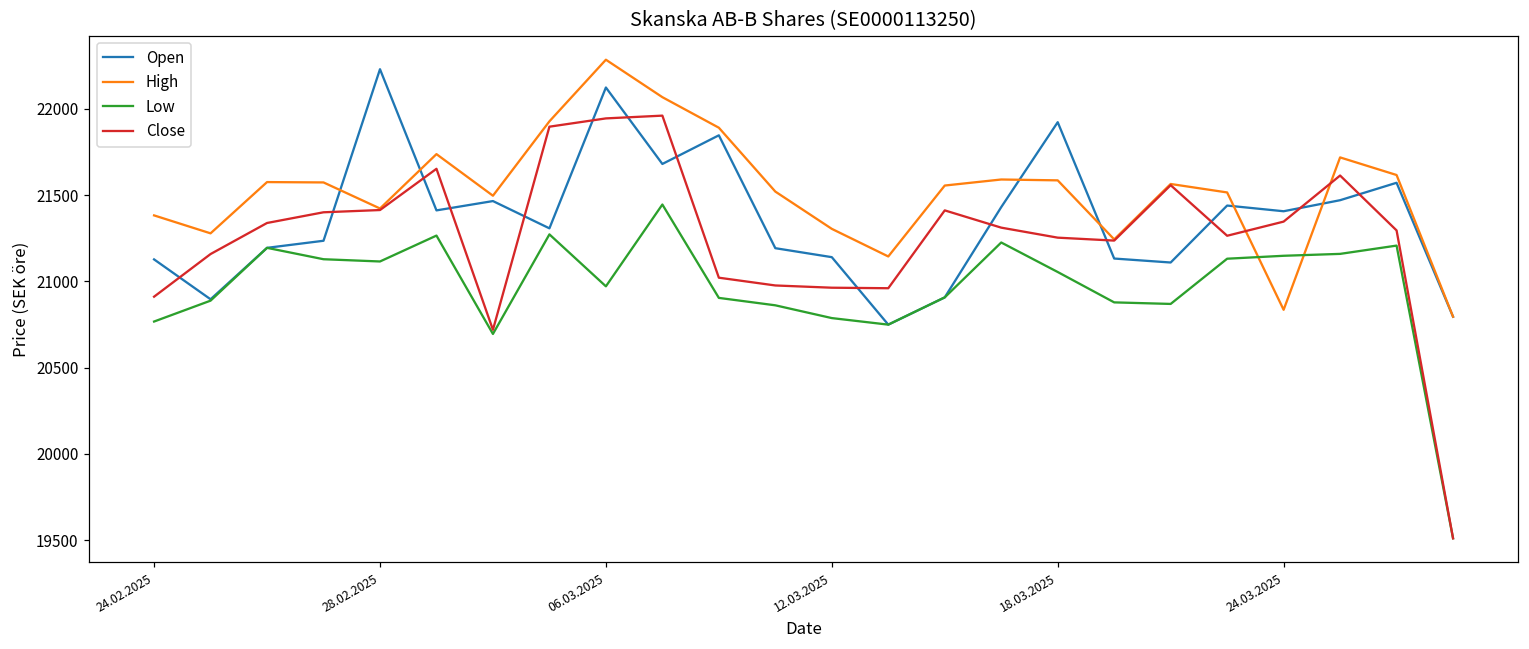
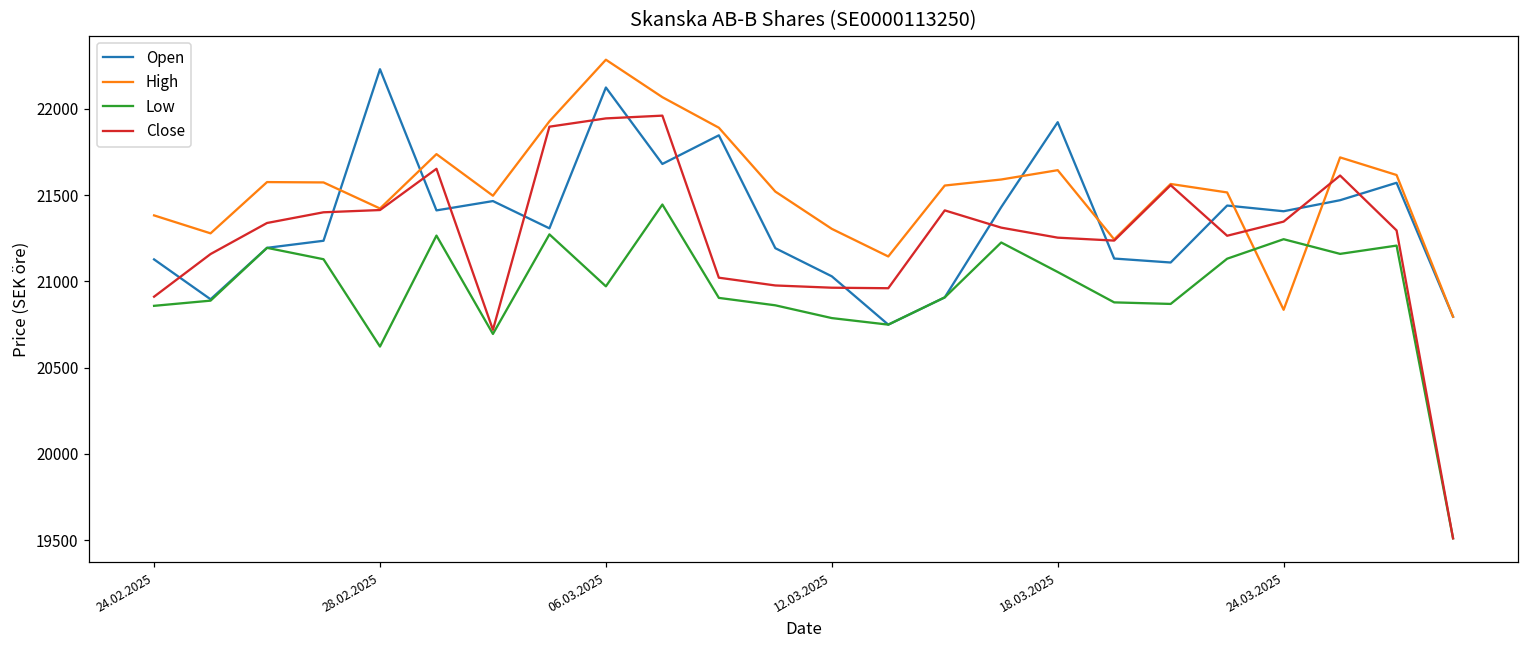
Low, 24.02.2025: 20770 -> 20860
Low, 28.02.2025: 21120 -> 20620
Open, 12.03.2025: 21140 -> 21030
High, 18.03.2025: 21590 -> 21640
Low, 24.03.2025: 21150 -> 21240
